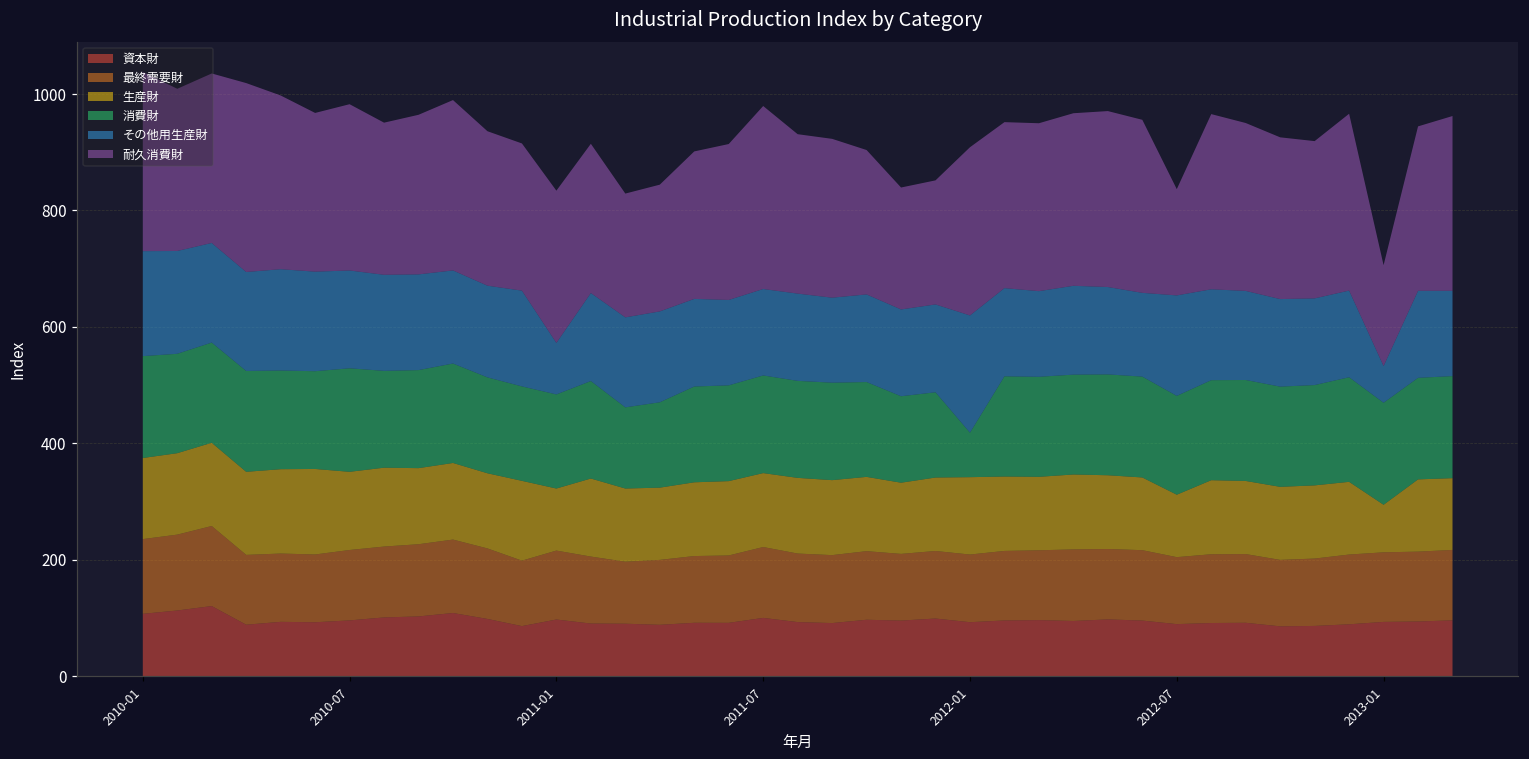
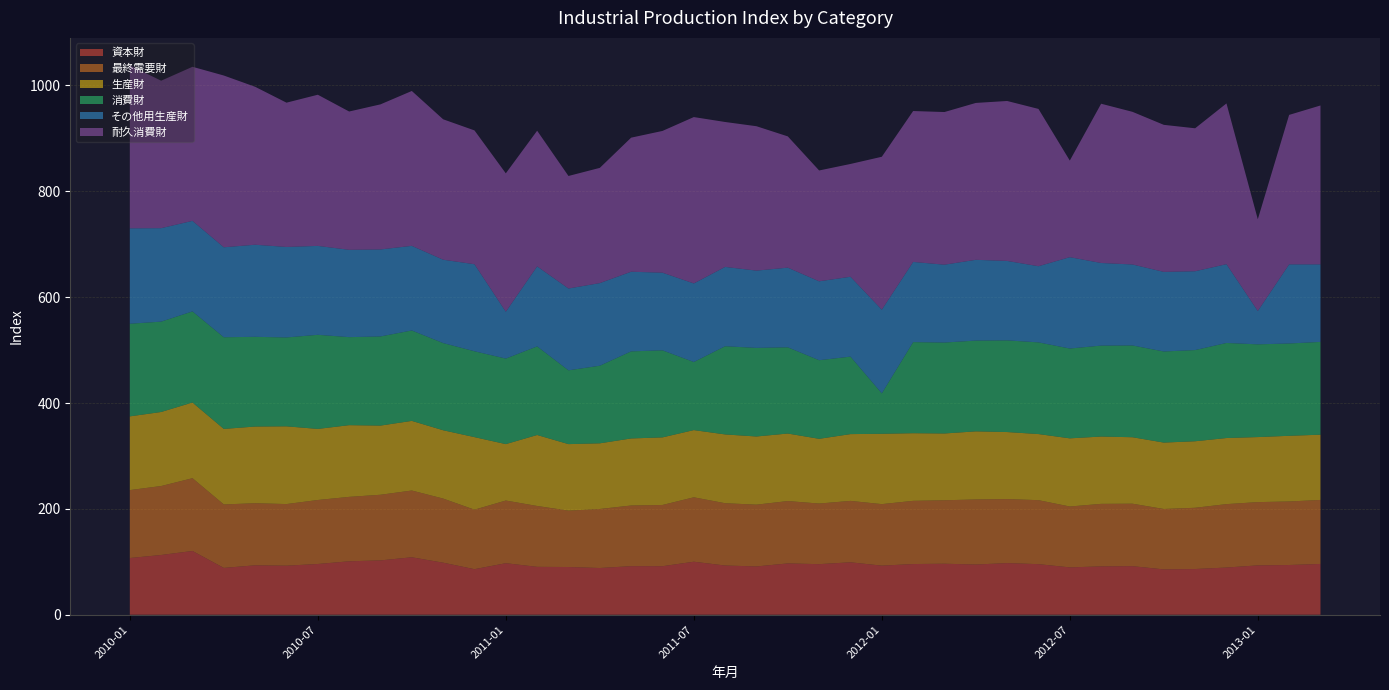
消費財, 2011-07: 170 -> 130
その他用生産財, 2012-01: 200 -> 160
生産財, 2012-07: 110 -> 130
生産財, 2013-01: 80 -> 120
